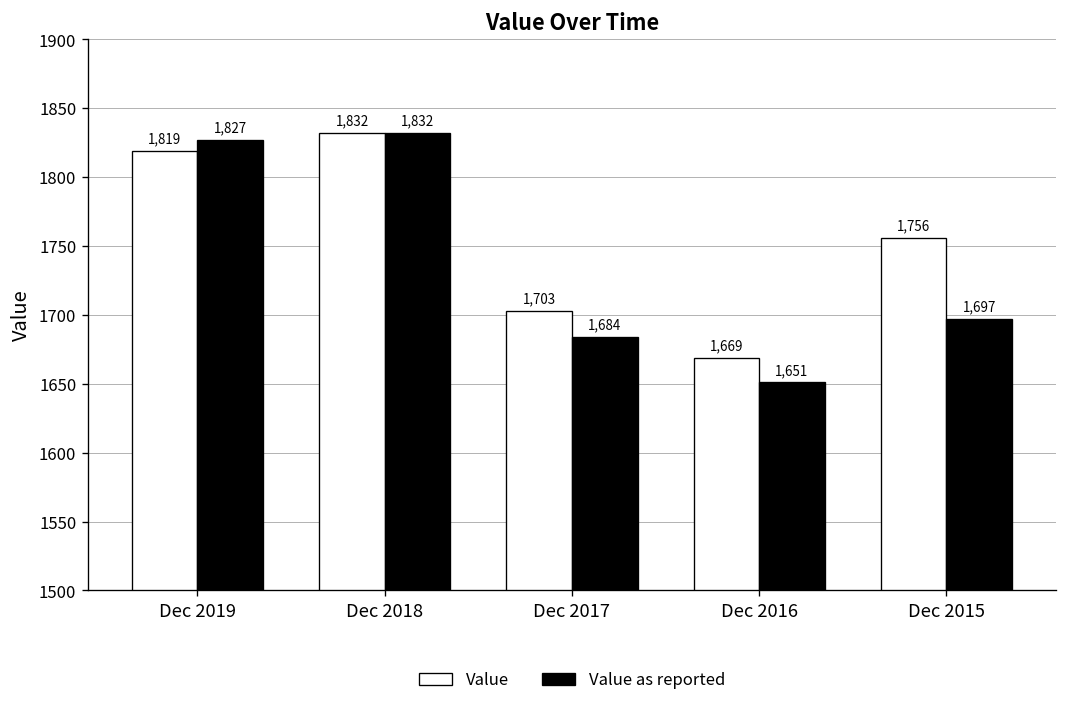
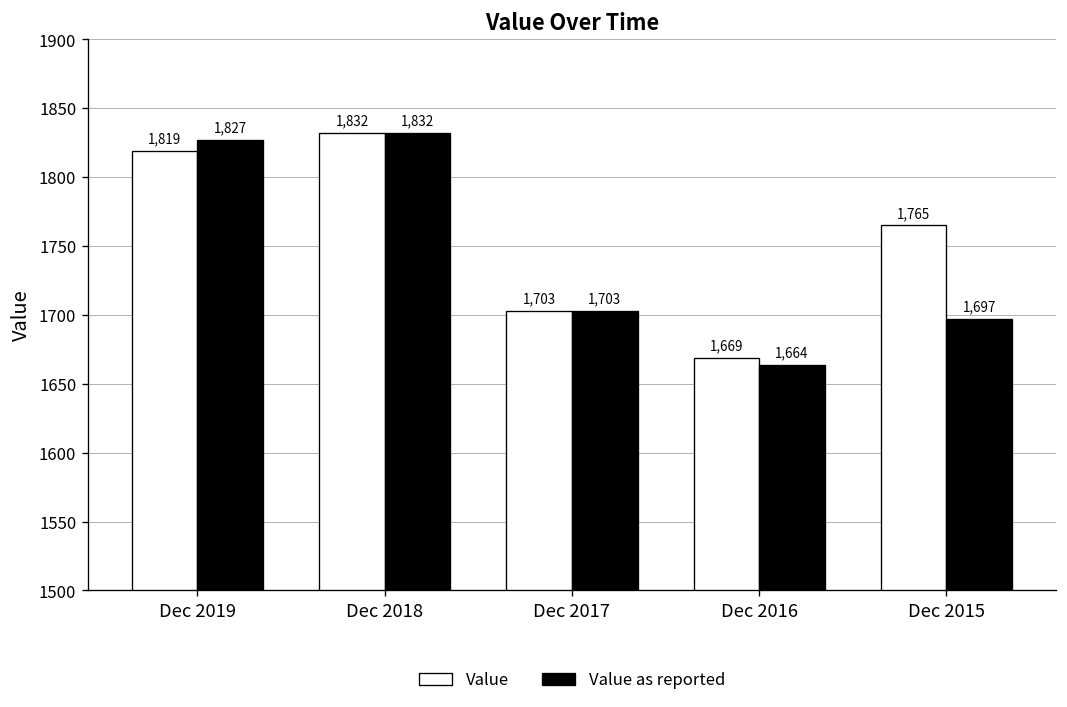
Value as reported, Dec 2017: 1,684 -> 1,703
Value as reported, Dec 2016: 1,651 -> 1,664
Value, Dec 2015: 1,756 -> 1,765
